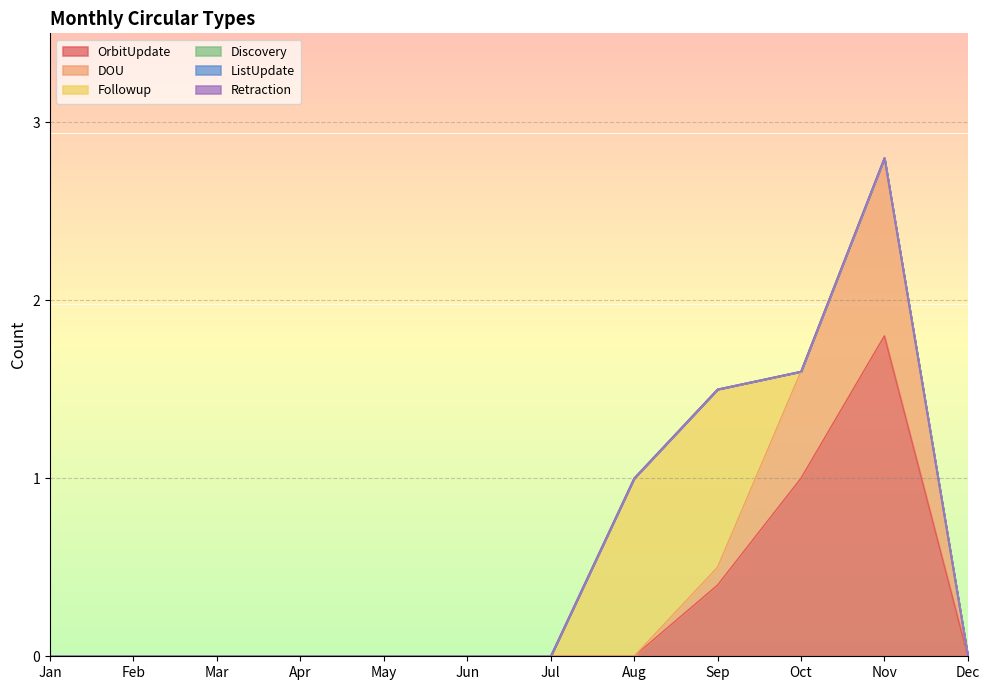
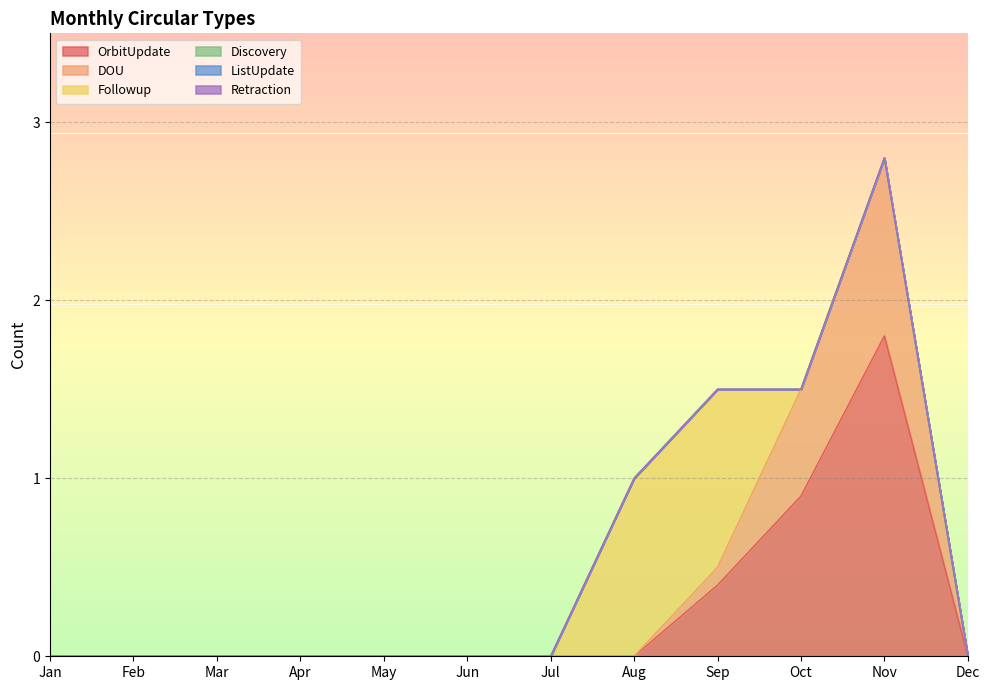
OrbitUpdate, Oct: 1.0 -> 0.9
